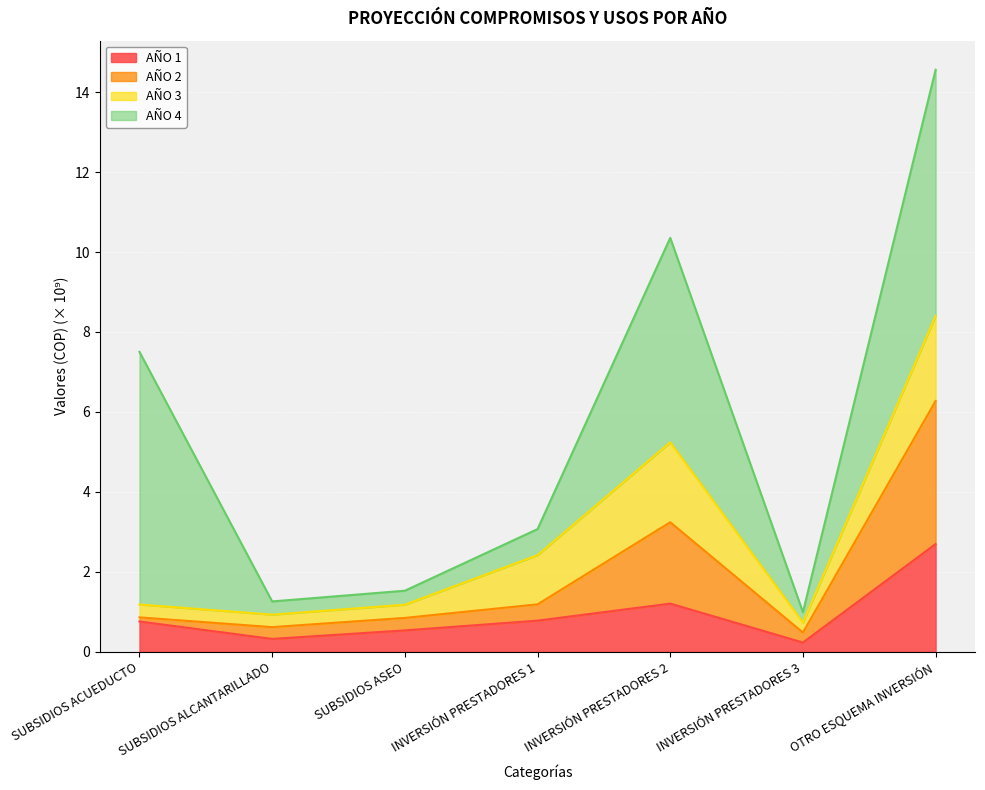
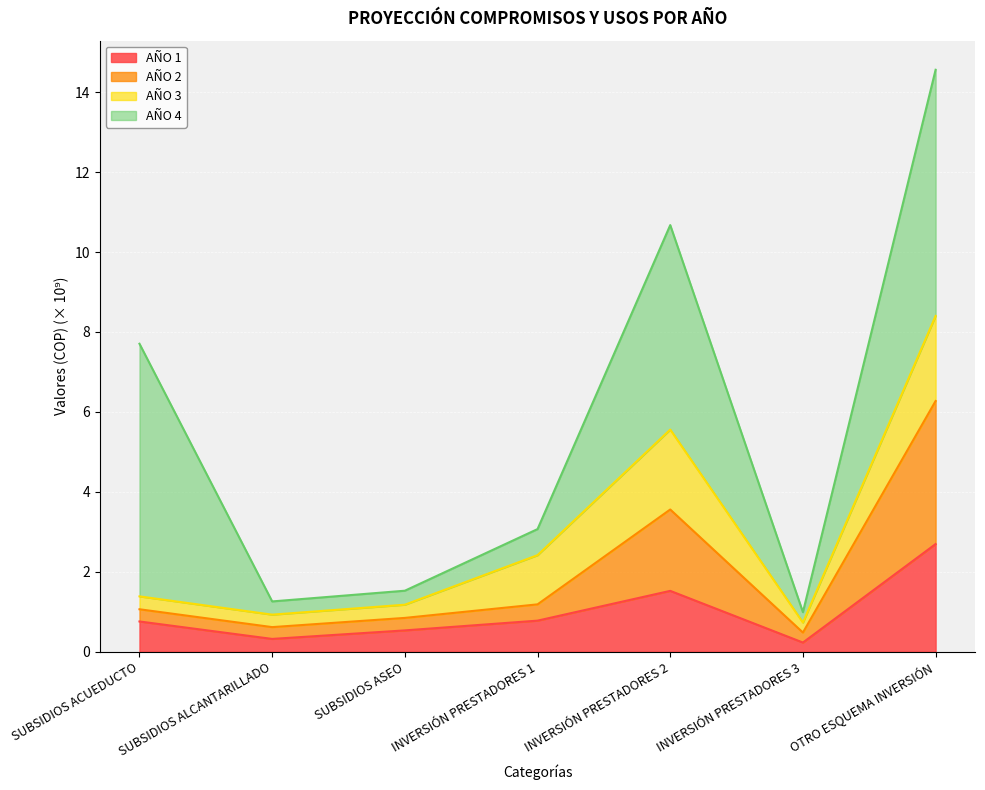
AÑO 2, SUBSIDIOS ACUEDUCTO: 0.1 -> 0.3
AÑO 1, INVERSIÓN PRESTADORES 2: 1.2 -> 1.5
